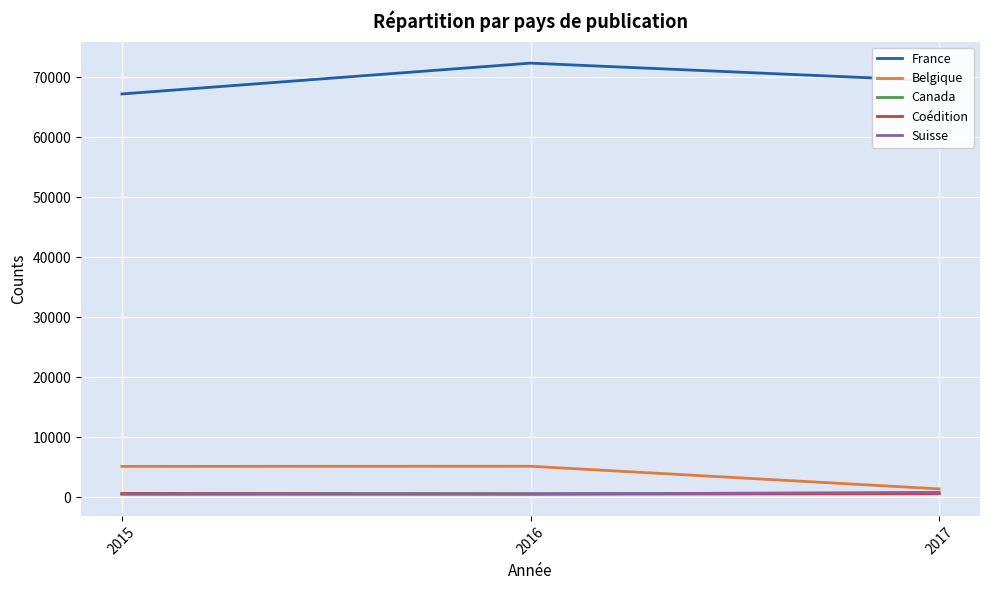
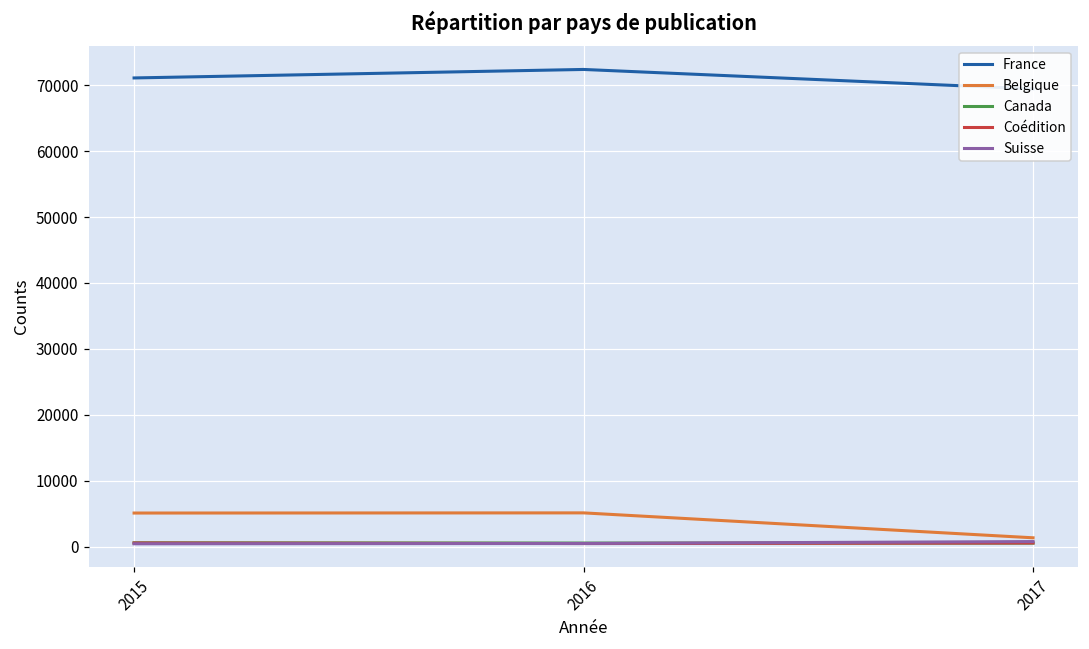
France, 2015: 67000 -> 71000
